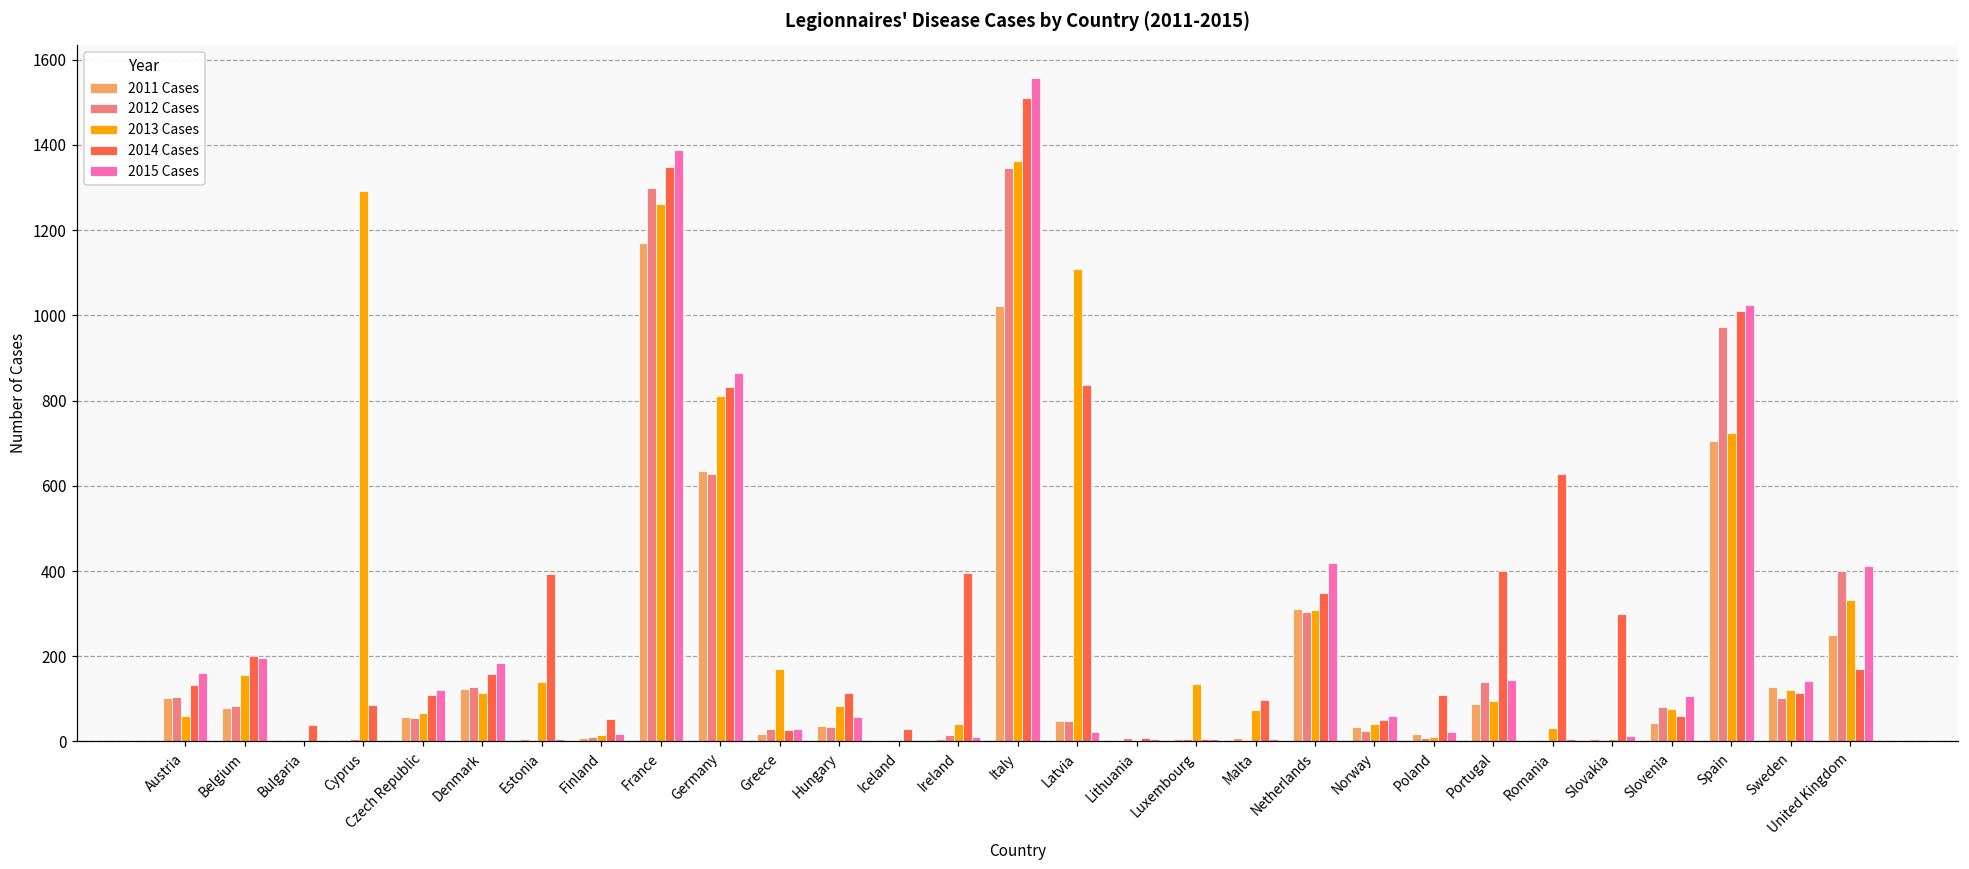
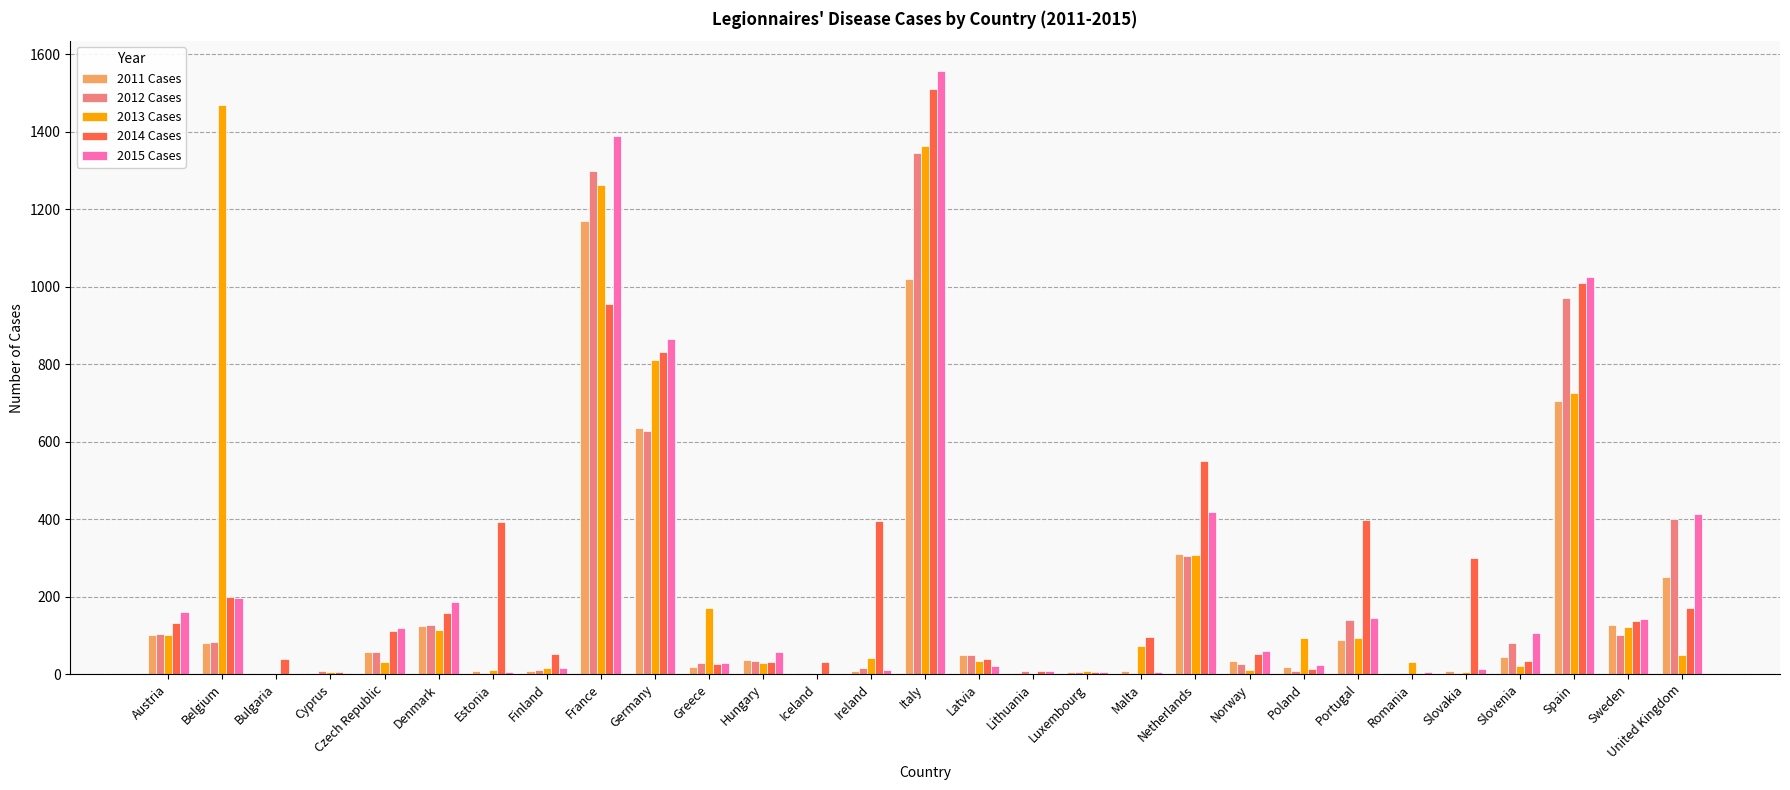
2013 Cases, Austria: 60 -> 100
2013 Cases, Belgium: 160 -> 1470
2013 Cases, Cyprus: 1290 -> 10
2014 Cases, Cyprus: 90 -> 10
2013 Cases, Czech Republic: 70 -> 30
2013 Cases, Estonia: 140 -> 10
2014 Cases, France: 1350 -> 960
2013 Cases, Hungary: 80 -> 30
2014 Cases, Hungary: 110 -> 30
2013 Cases, Latvia: 1110 -> 30
2014 Cases, Latvia: 840 -> 40
2013 Cases, Luxembourg: 130 -> 10
2014 Cases, Netherlands: 350 -> 550
2013 Cases, Norway: 40 -> 10
2013 Cases, Poland: 10 -> 90
2014 Cases, Poland: 110 -> 10
2014 Cases, Romania: 630 -> 0
2013 Cases, Slovenia: 80 -> 20
2014 Cases, Slovenia: 60 -> 30
2014 Cases, Sweden: 110 -> 140
2013 Cases, United Kingdom: 330 -> 50
